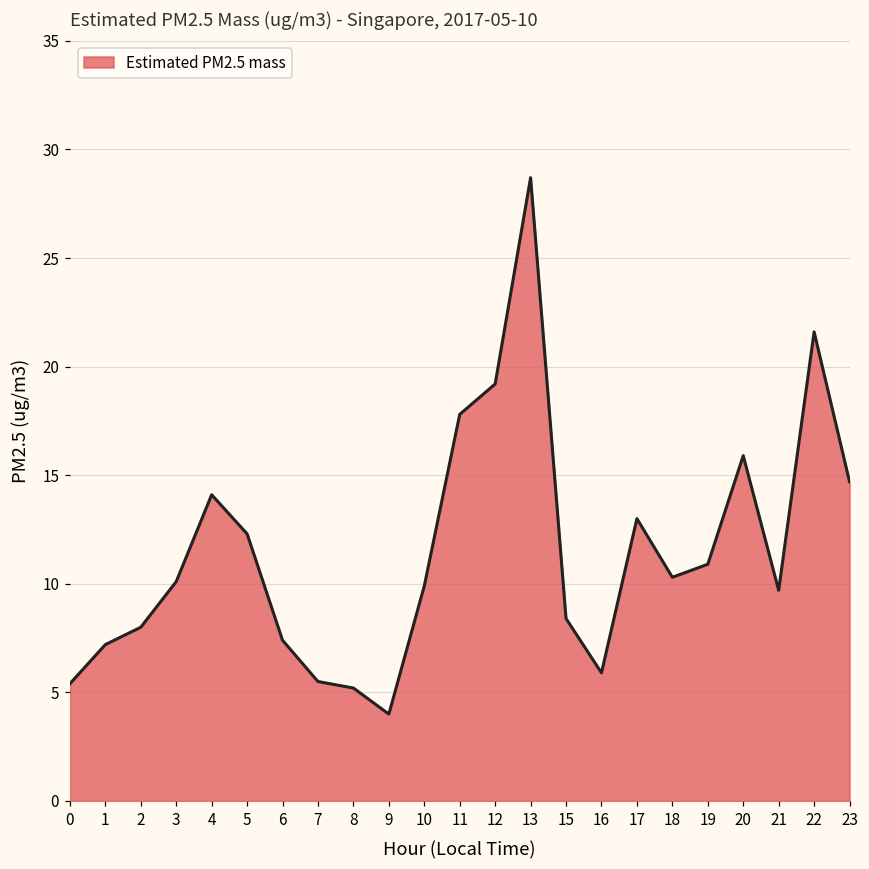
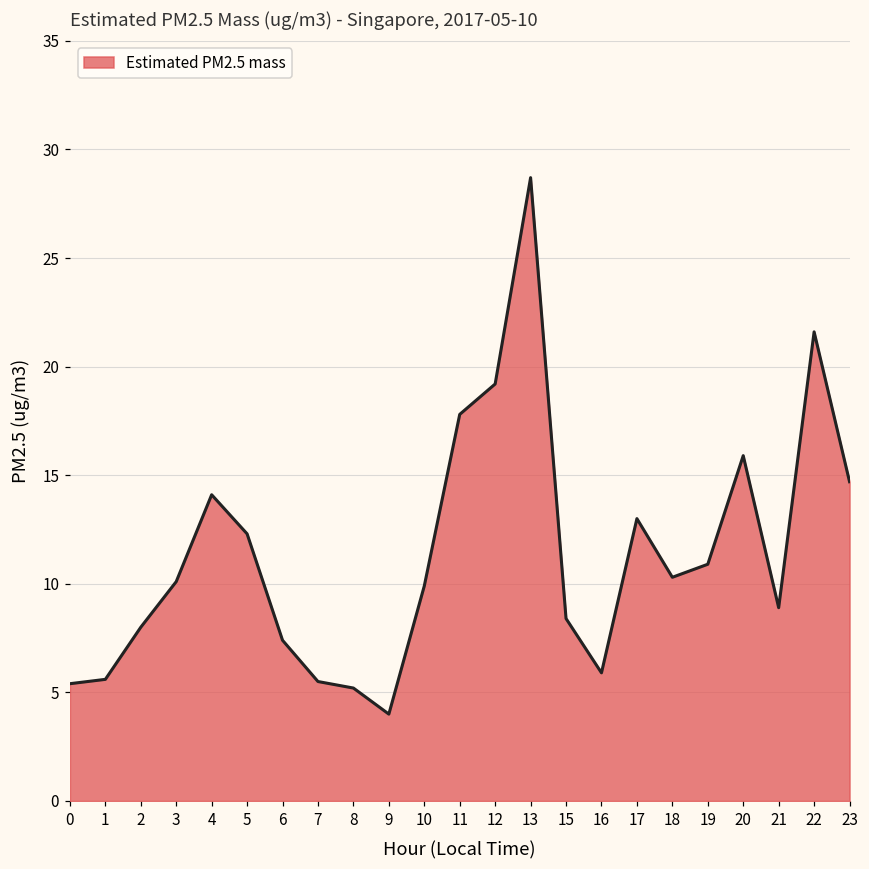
1: 7.2 -> 5.6
21: 9.7 -> 8.9
